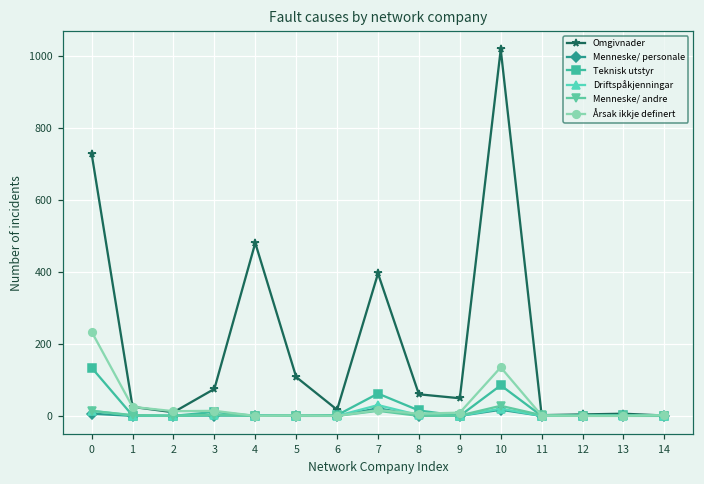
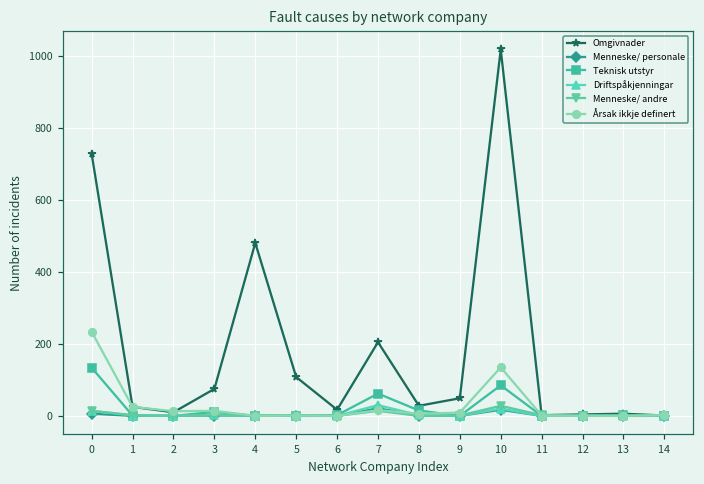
Omgivnader, 7: 400 -> 210
Omgivnader, 8: 60 -> 30
